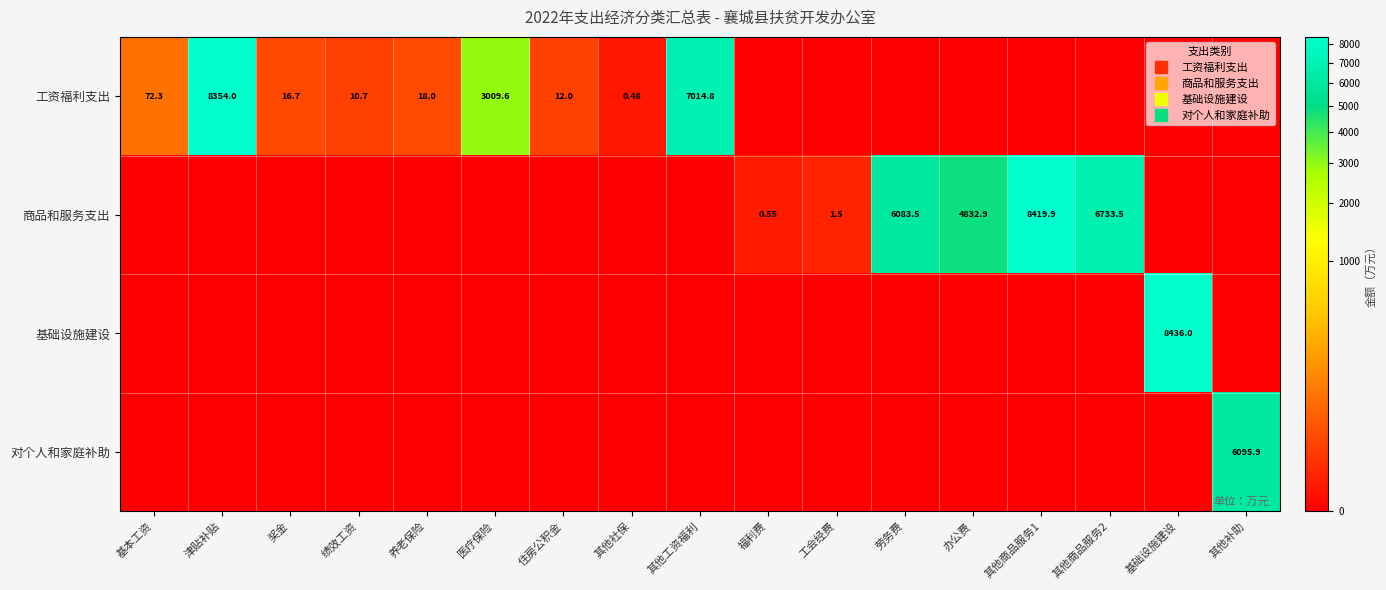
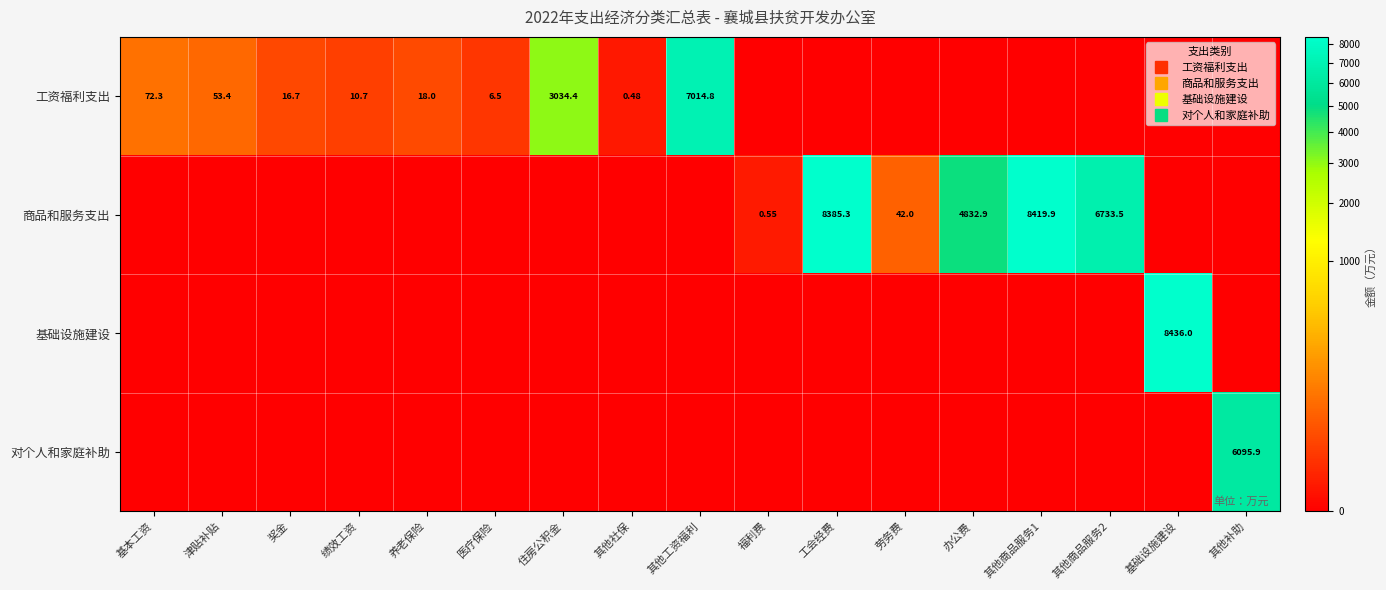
工资福利支出, 津贴补贴: 8354.0 -> 53.4
工资福利支出, 医疗保险: 3009.6 -> 6.5
工资福利支出, 住房公积金: 12.0 -> 3034.4
商品和服务支出, 工会经费: 1.5 -> 8385.3
商品和服务支出, 劳务费: 6083.5 -> 42.0
